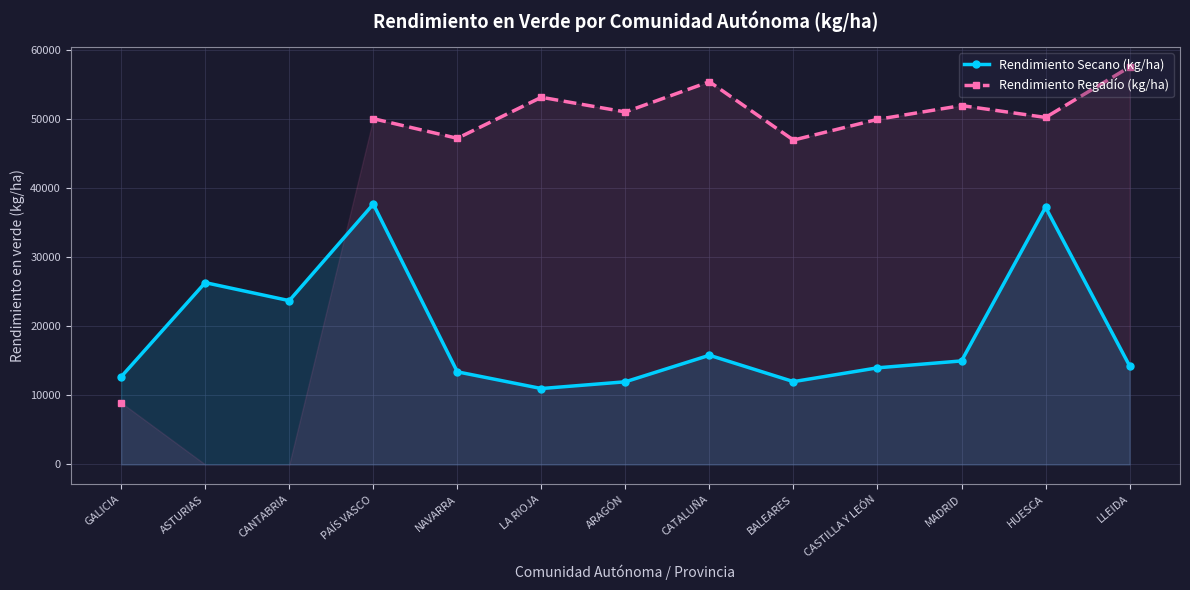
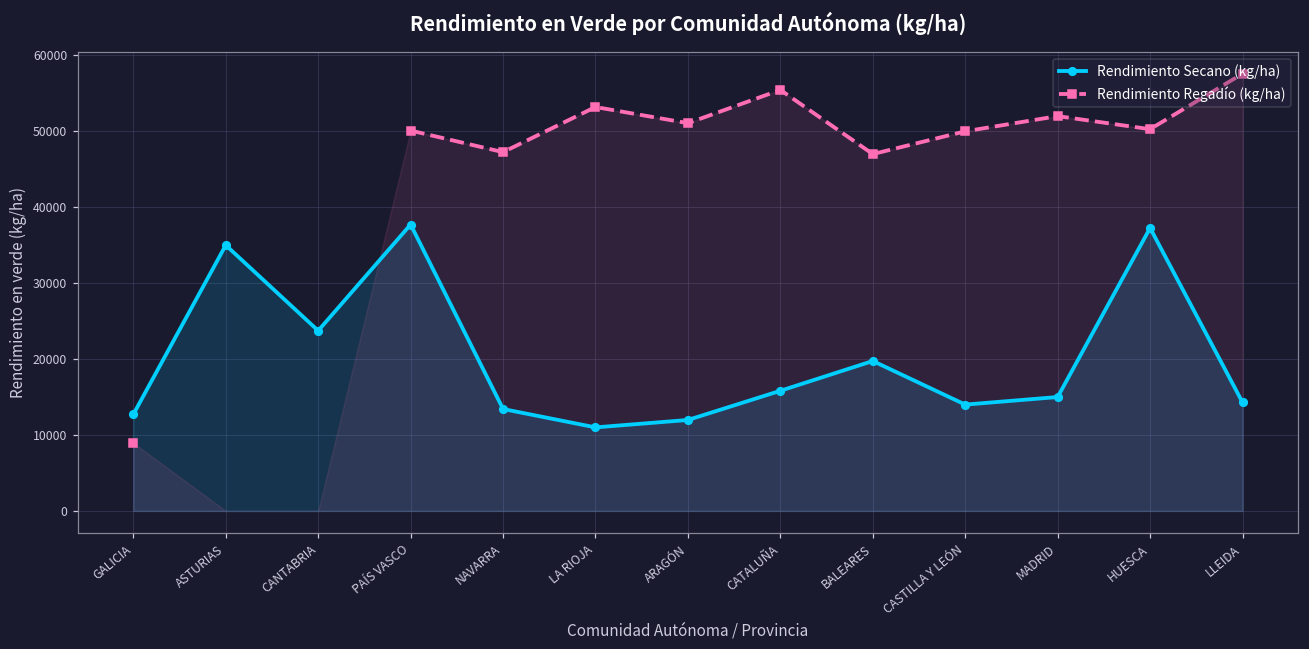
Rendimiento Secano (kg/ha), ASTURIAS: 26000 -> 35000
Rendimiento Secano (kg/ha), BALEARES: 12000 -> 20000
